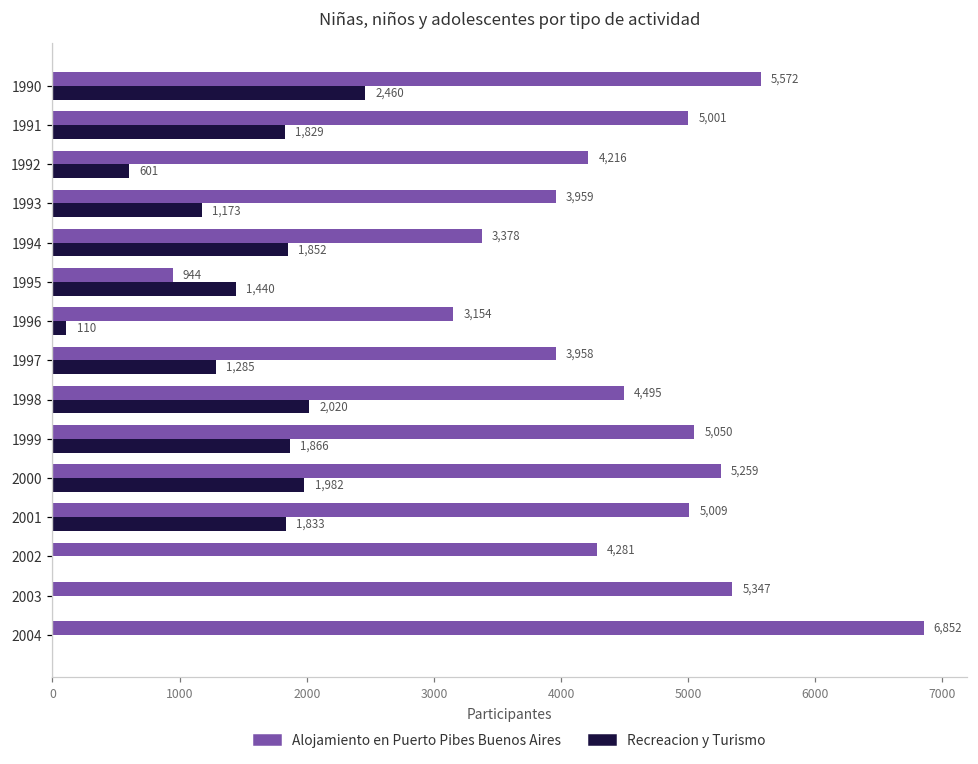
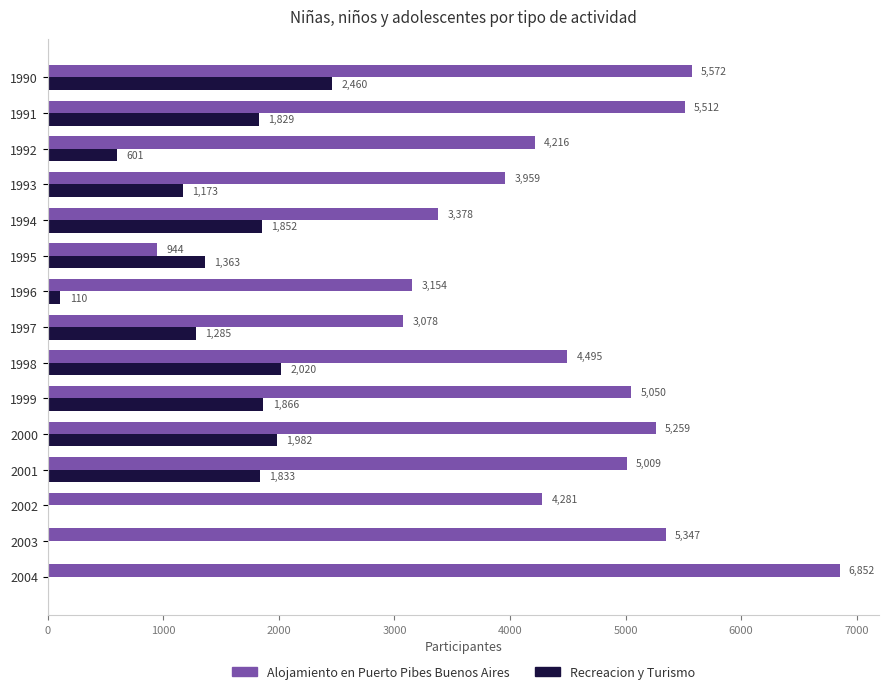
Alojamiento en Puerto Pibes Buenos Aires, 1991: 5,001 -> 5,512
Recreacion y Turismo, 1995: 1,440 -> 1,363
Alojamiento en Puerto Pibes Buenos Aires, 1997: 3,958 -> 3,078
